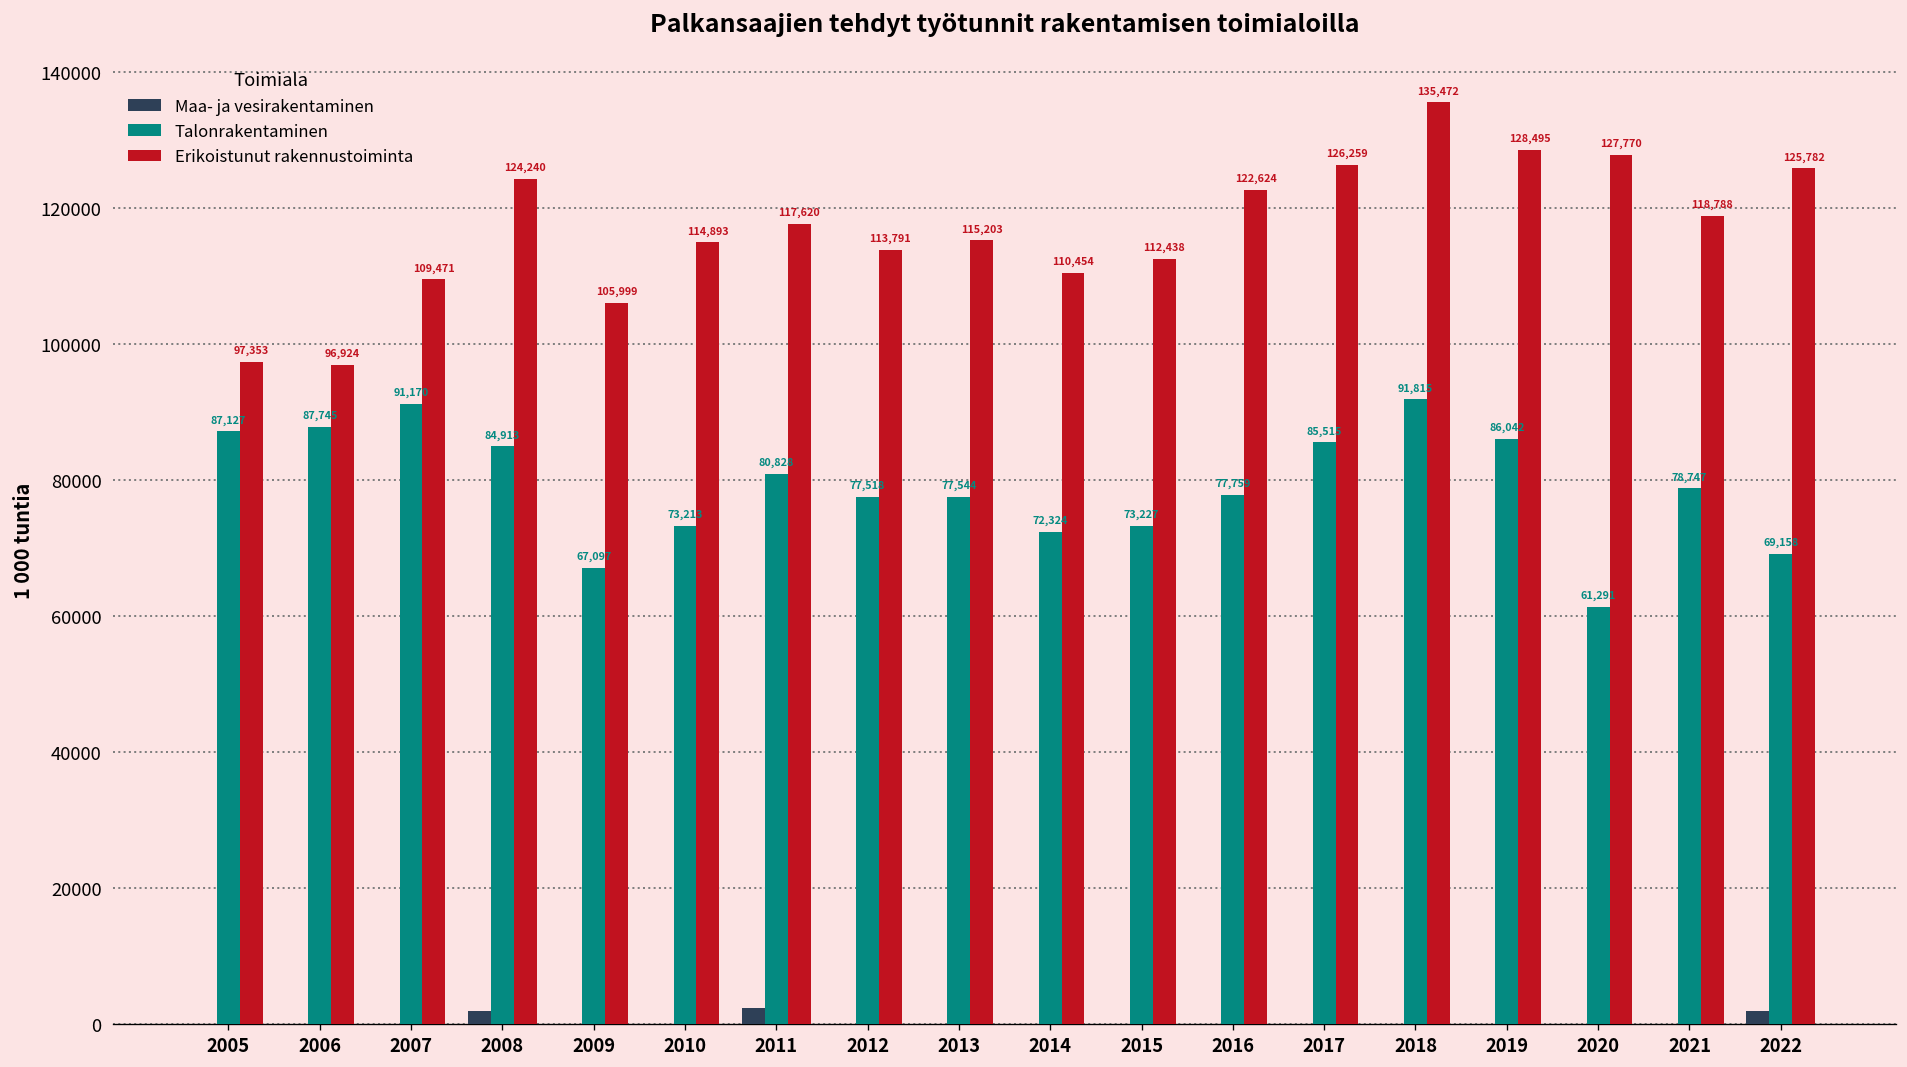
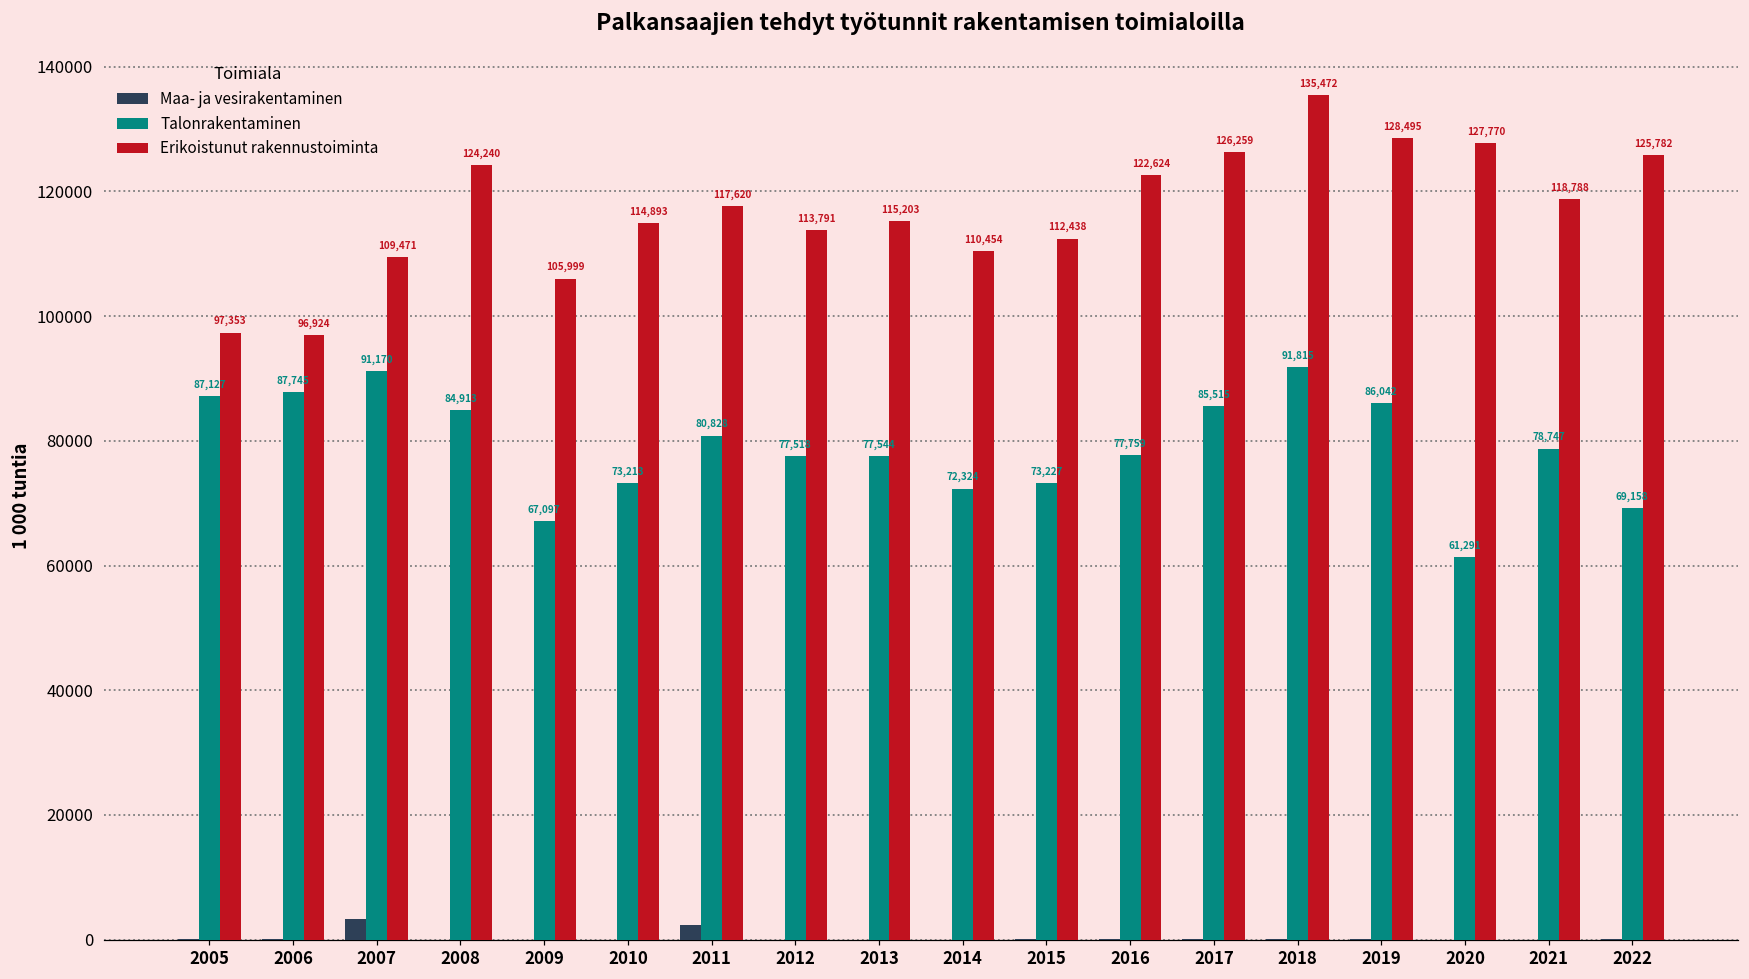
Maa- ja vesirakentaminen, 2007: 0 -> 3000
Maa- ja vesirakentaminen, 2008: 2000 -> 0
Maa- ja vesirakentaminen, 2022: 2000 -> 0
